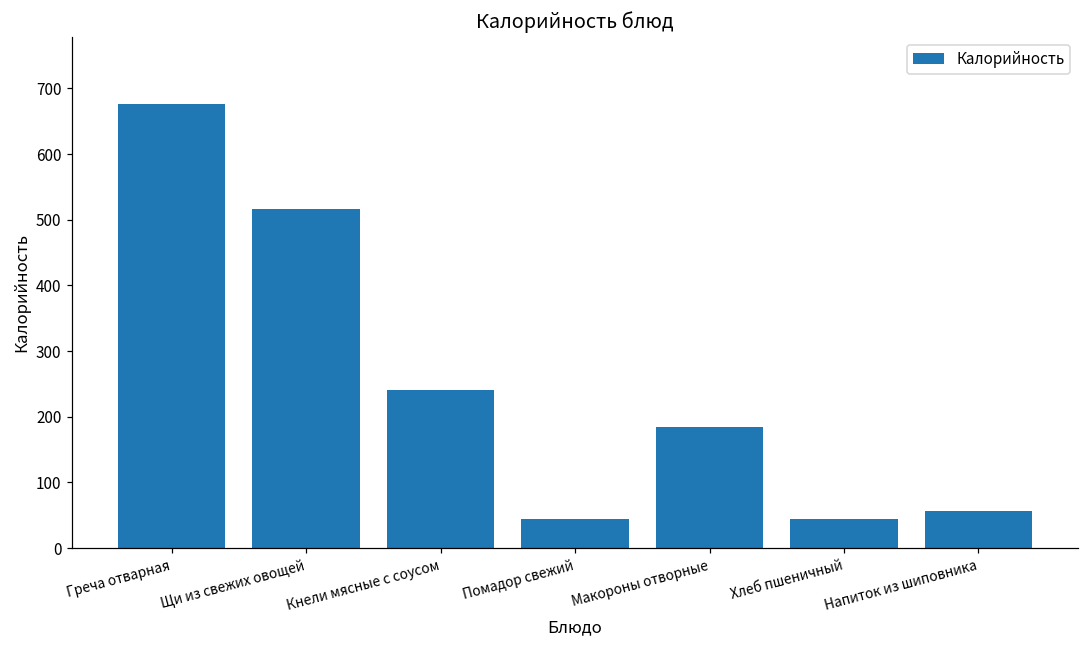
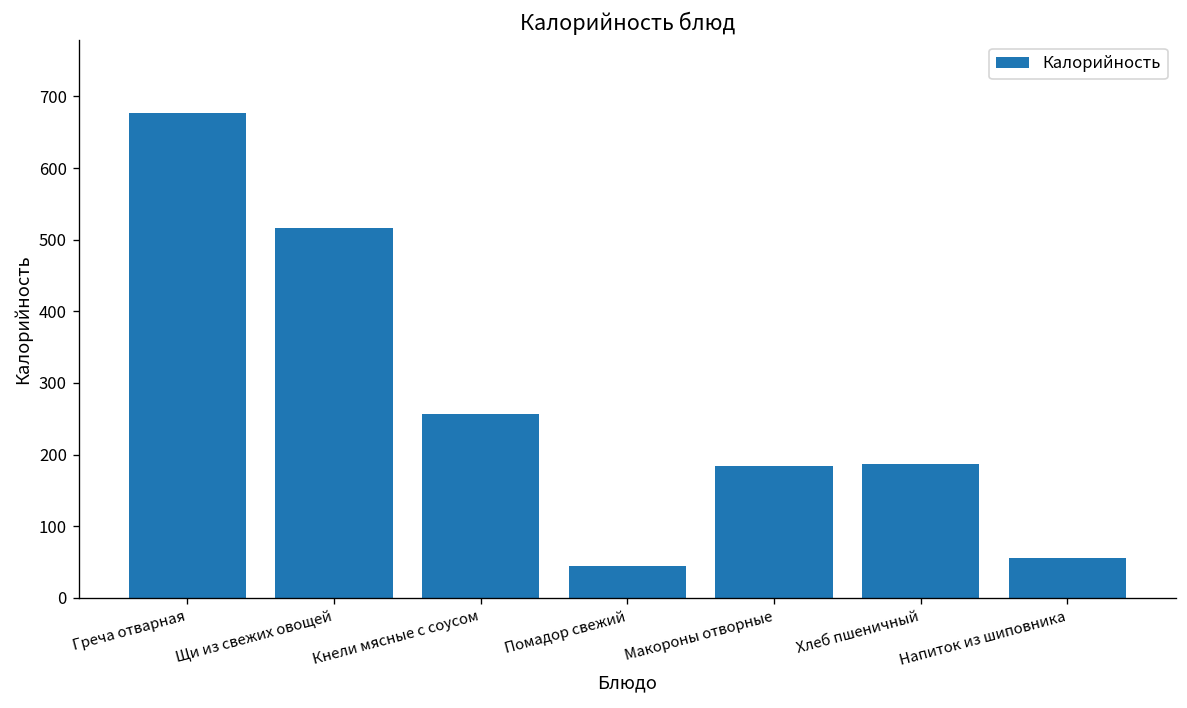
Кнели мясные с соусом: 240 -> 260
Хлеб пшеничный: 40 -> 190
